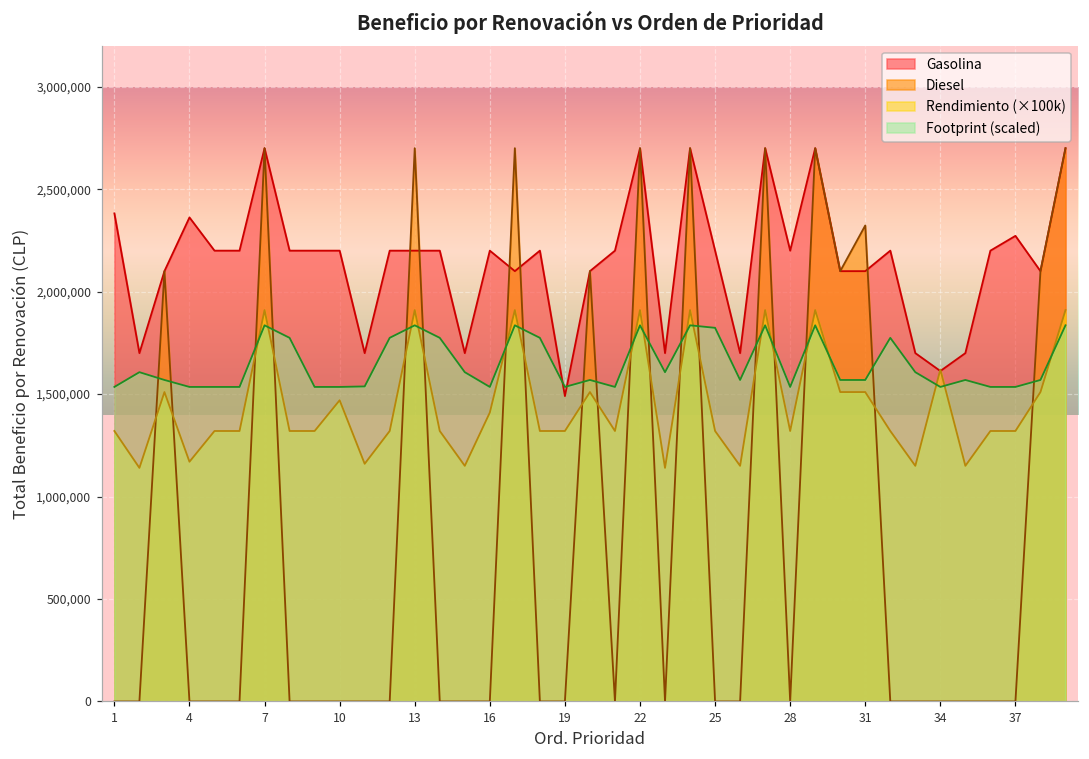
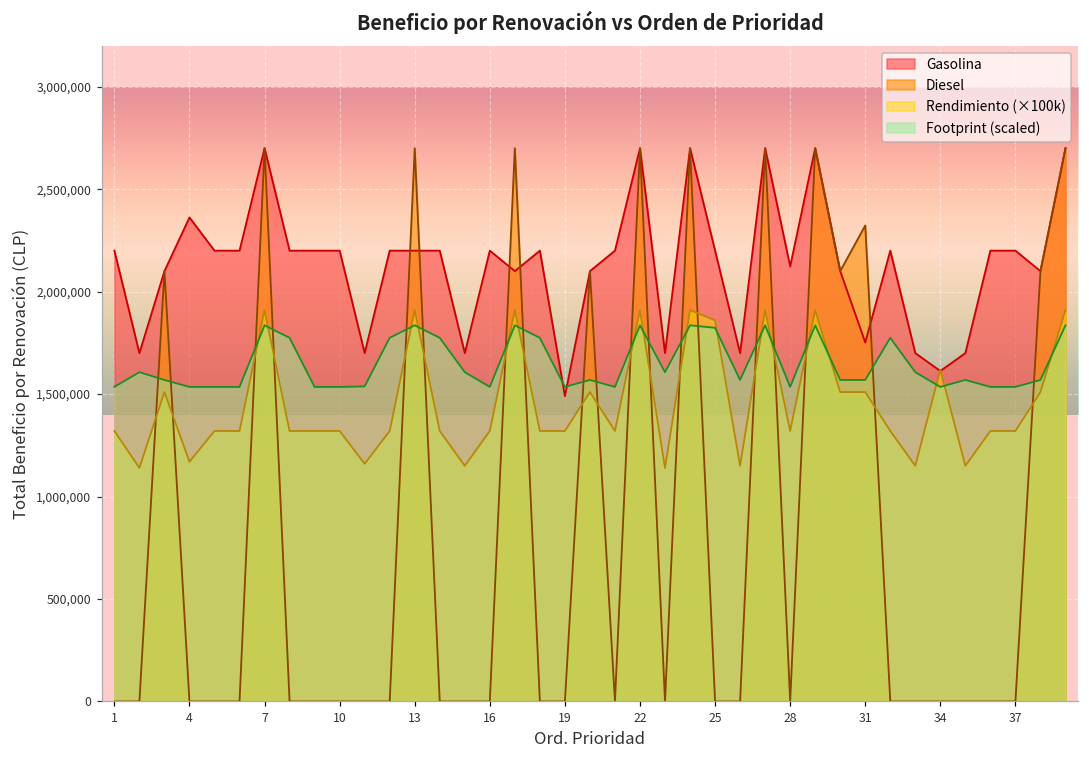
Gasolina, 1: 2,380,000 -> 2,200,000
Rendimiento (×100k), 10: 1,470,000 -> 1,320,000
Rendimiento (×100k), 16: 1,410,000 -> 1,320,000
Rendimiento (×100k), 25: 1,320,000 -> 1,860,000
Gasolina, 28: 2,200,000 -> 2,120,000
Gasolina, 31: 2,100,000 -> 1,750,000
Gasolina, 37: 2,270,000 -> 2,200,000
